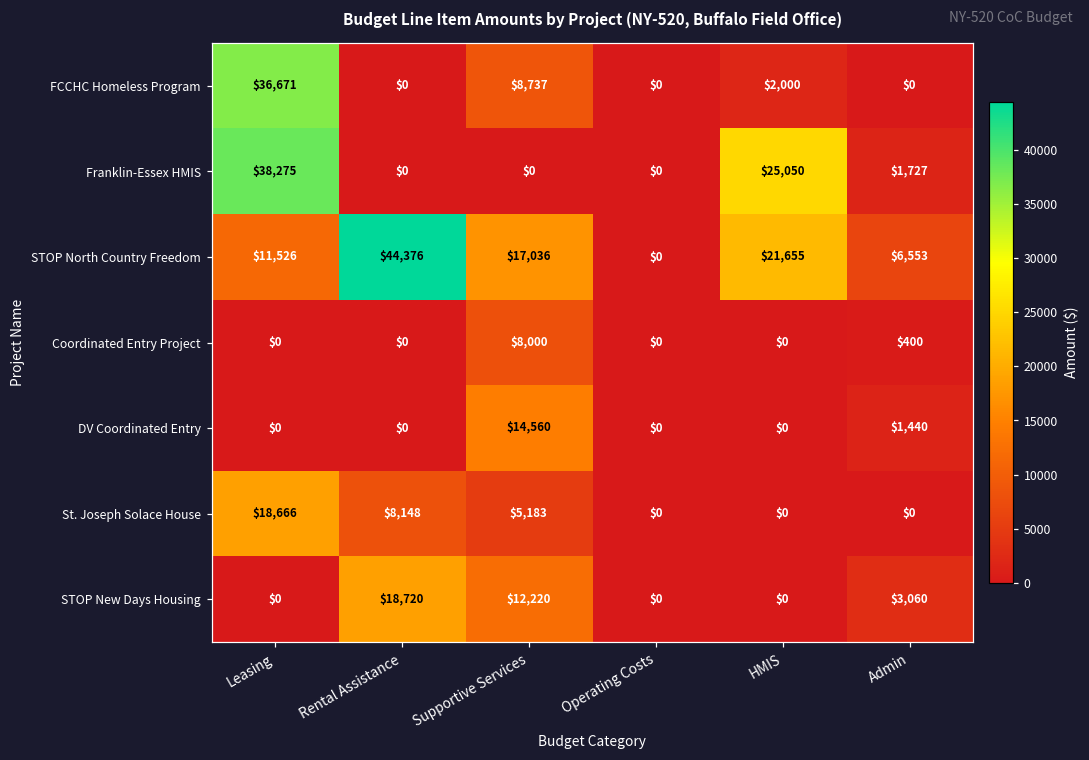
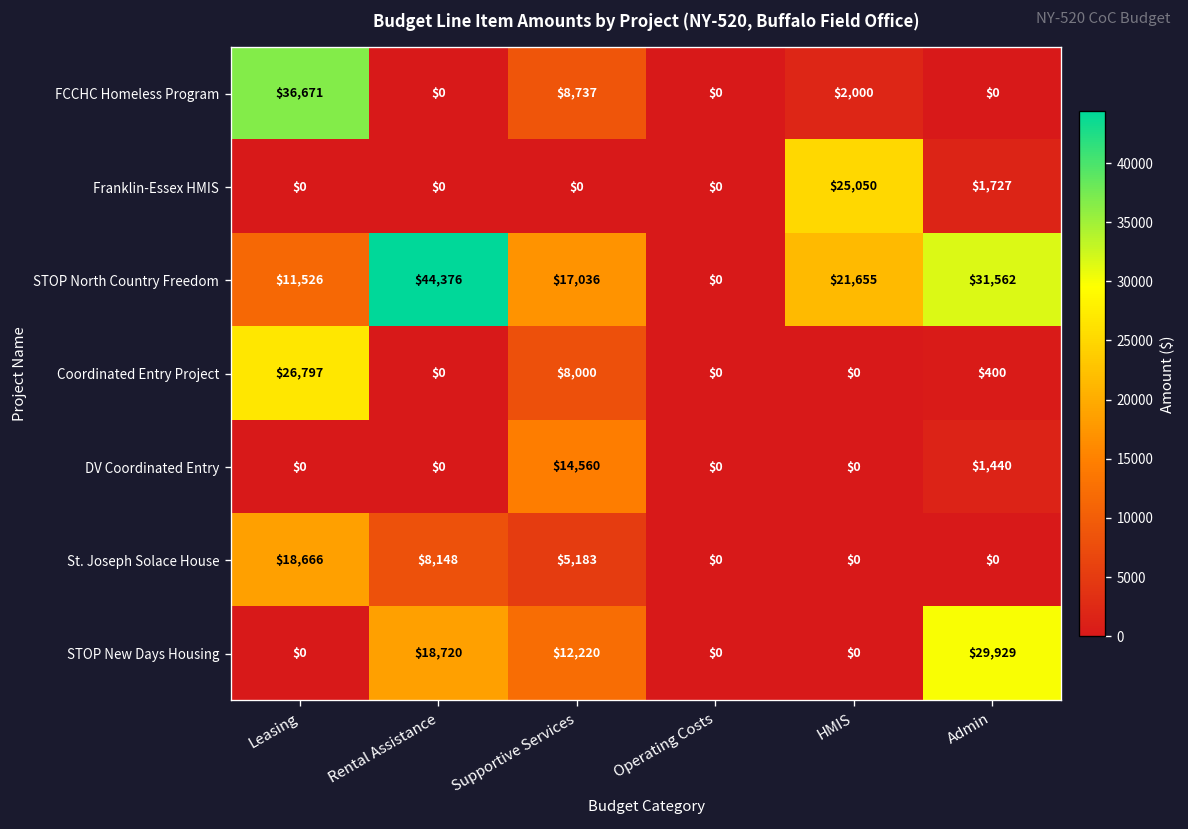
Franklin-Essex HMIS, Leasing: $38,275 -> $0
STOP North Country Freedom, Admin: $6,553 -> $31,562
Coordinated Entry Project, Leasing: $0 -> $26,797
STOP New Days Housing, Admin: $3,060 -> $29,929
